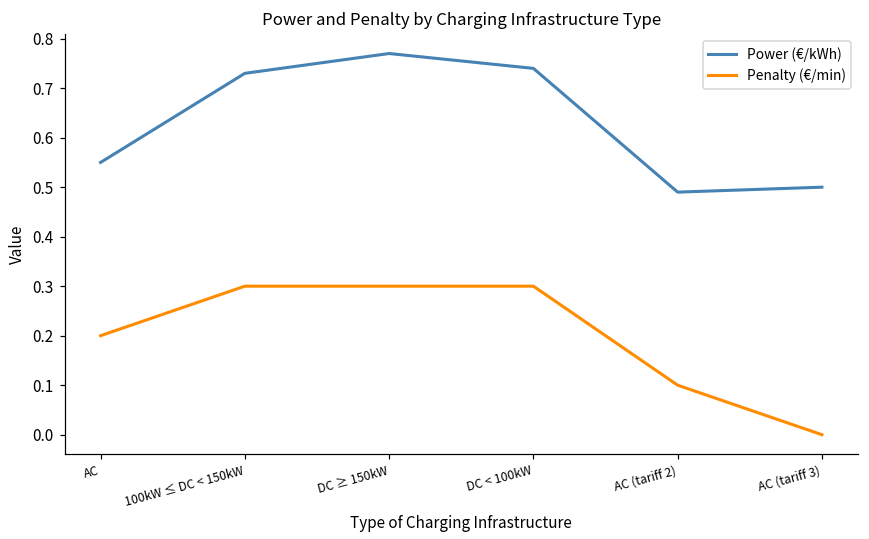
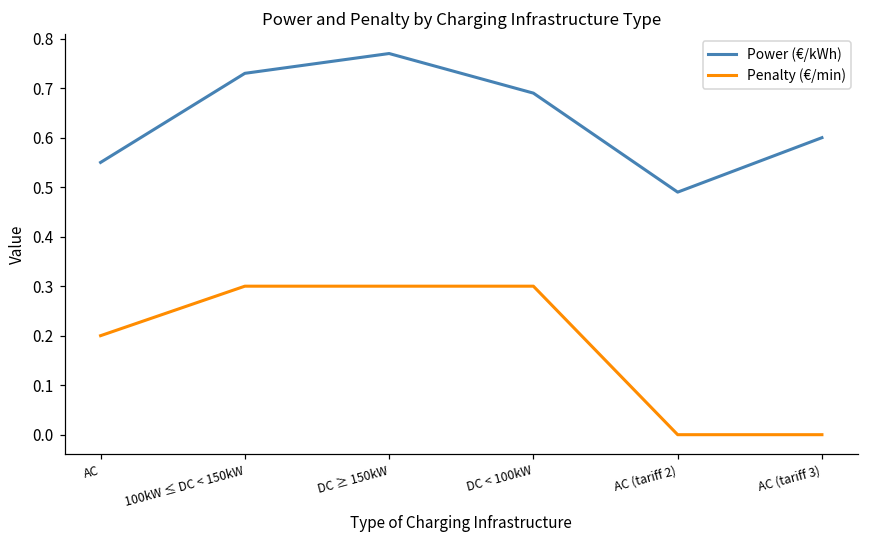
Power (€/kWh), DC < 100kW: 0.74 -> 0.69
Penalty (€/min), AC (tariff 2): 0.1 -> 0.0
Power (€/kWh), AC (tariff 3): 0.5 -> 0.6
